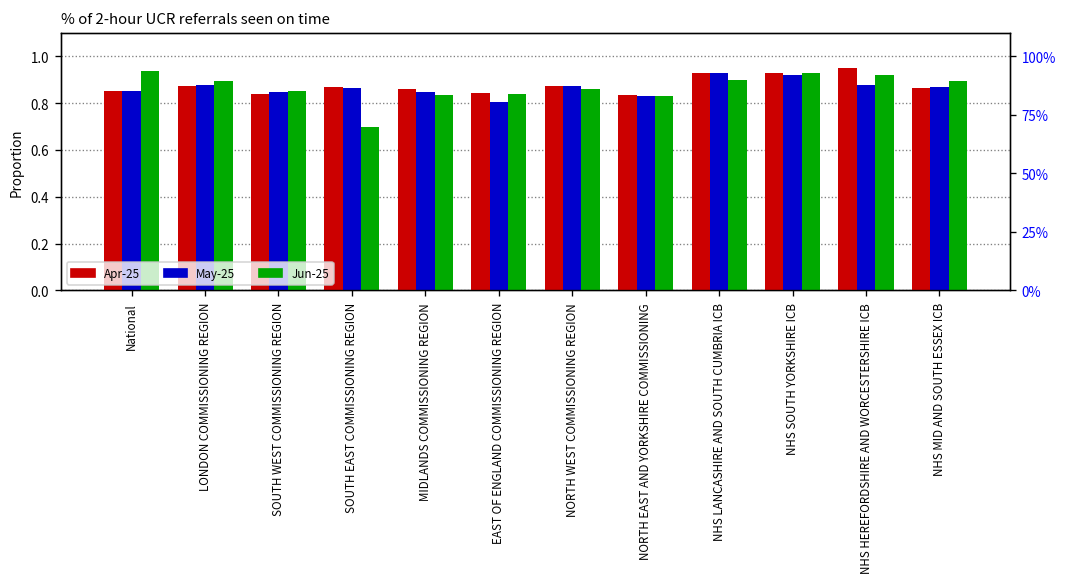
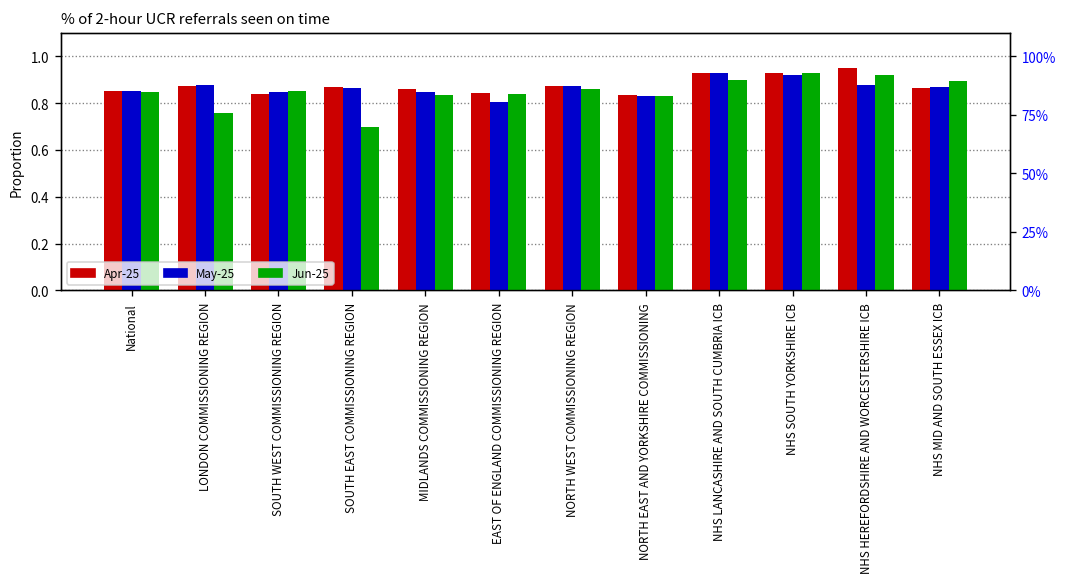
Jun-25, National: 0.94 -> 0.85
Jun-25, LONDON COMMISSIONING REGION: 0.89 -> 0.76
